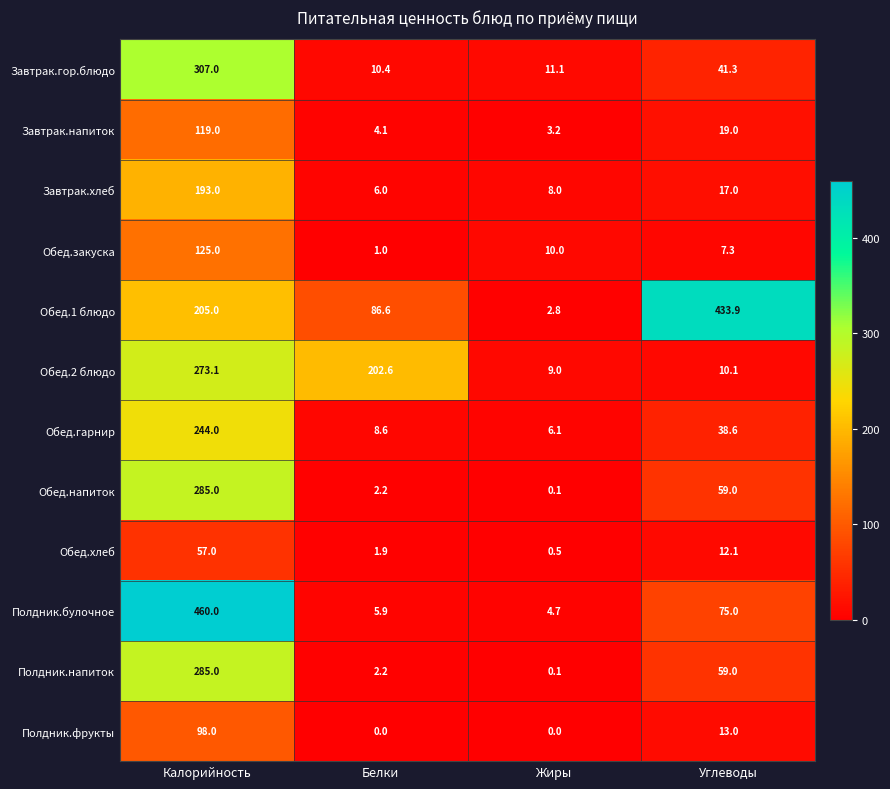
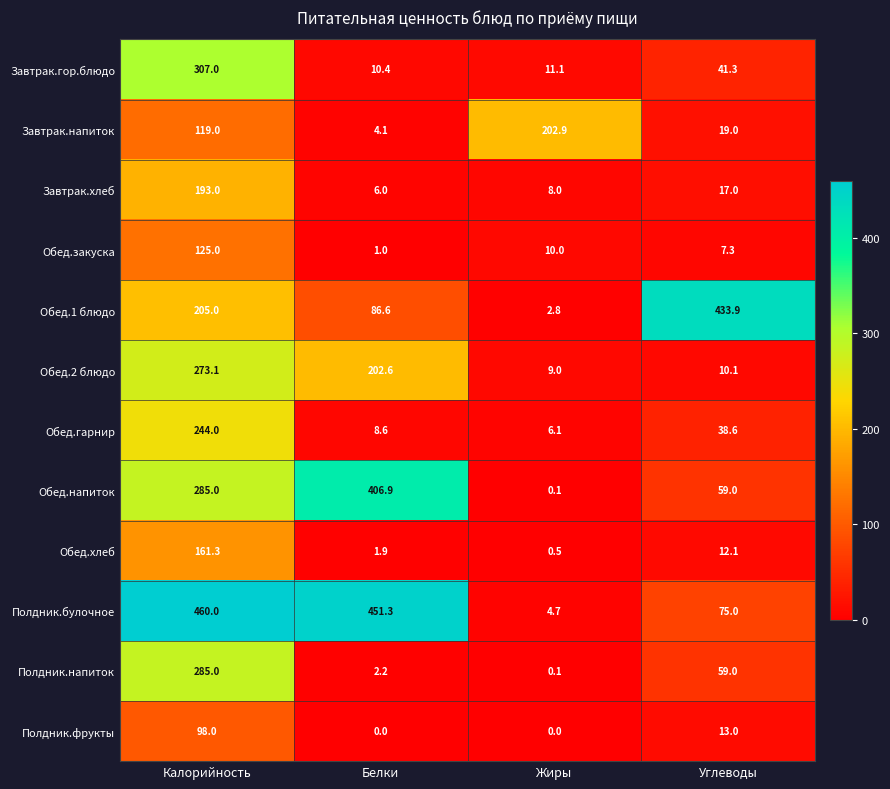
Завтрак.напиток, Жиры: 3.2 -> 202.9
Обед.напиток, Белки: 2.2 -> 406.9
Обед.хлеб, Калорийность: 57.0 -> 161.3
Полдник.булочное, Белки: 5.9 -> 451.3
